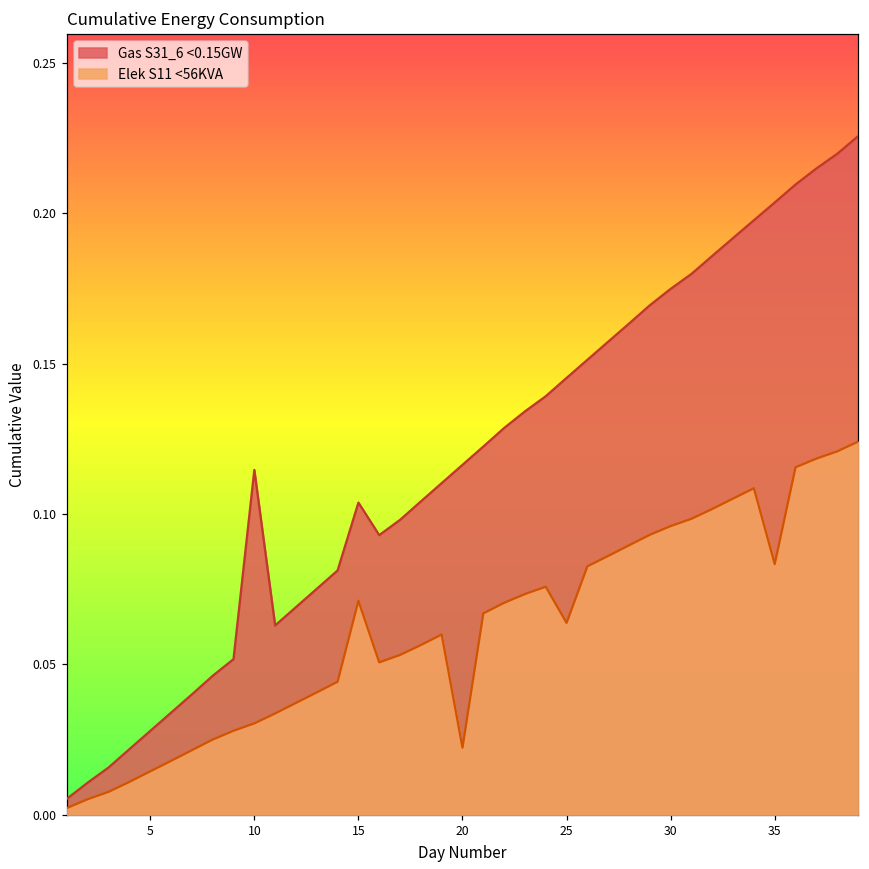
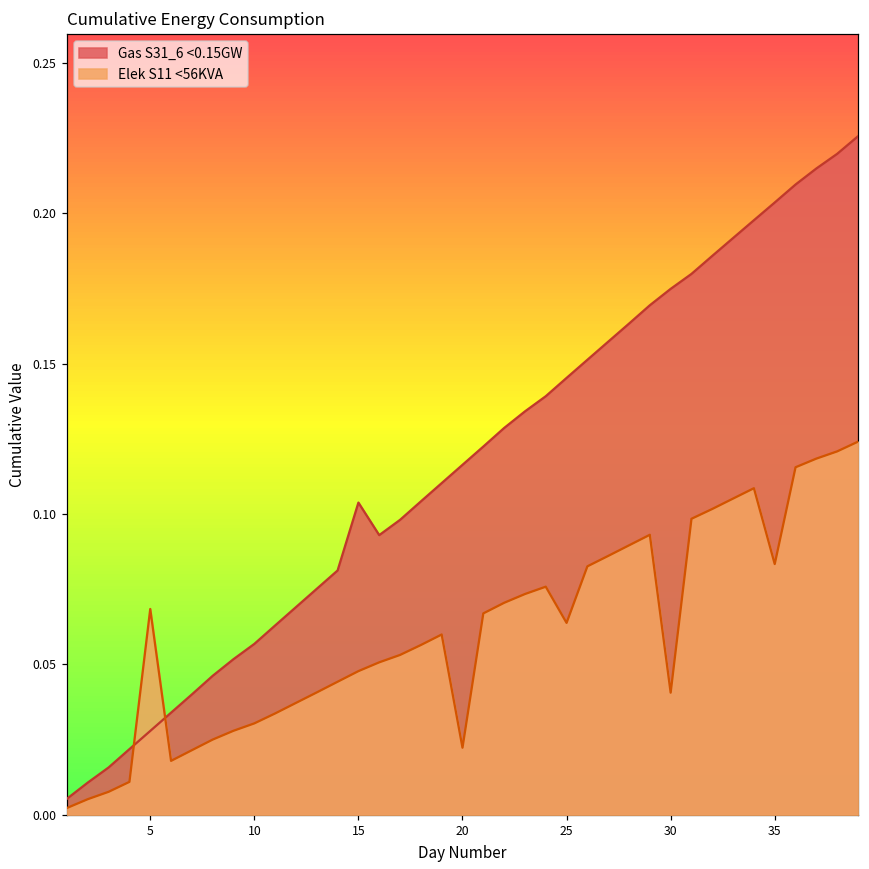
Elek S11 <56KVA, 5: 0.014 -> 0.068
Gas S31_6 <0.15GW, 10: 0.115 -> 0.057
Elek S11 <56KVA, 15: 0.071 -> 0.048
Elek S11 <56KVA, 30: 0.096 -> 0.041
